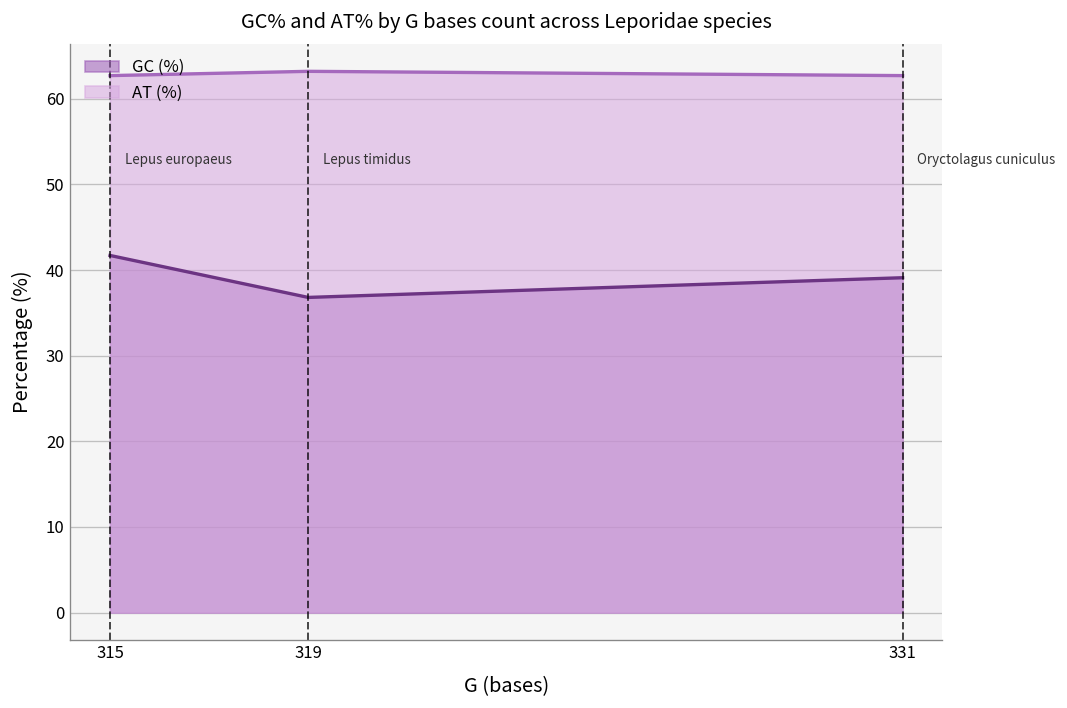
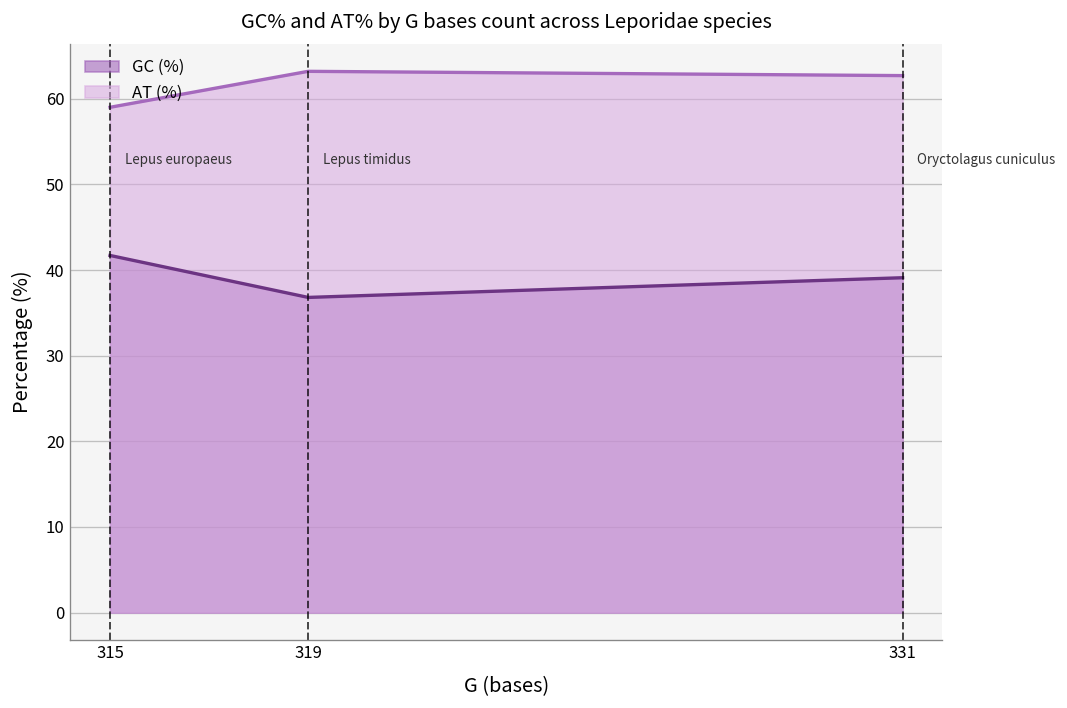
AT (%), 315: 63 -> 59
